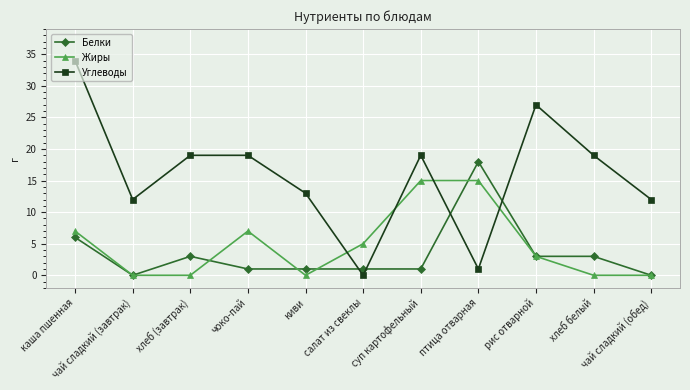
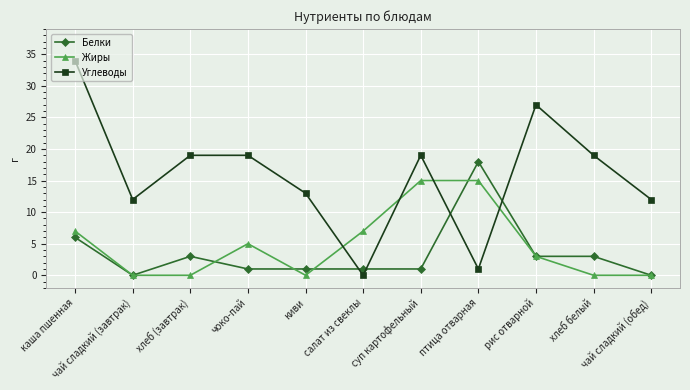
Жиры, чоко-пай: 7 -> 5
Жиры, салат из свеклы: 5 -> 7
